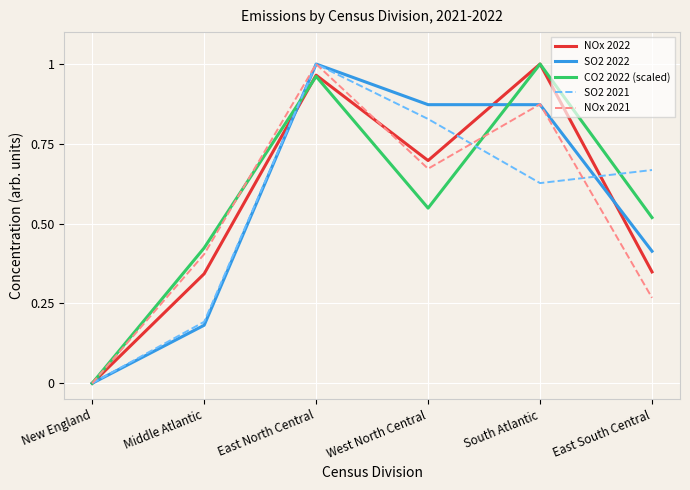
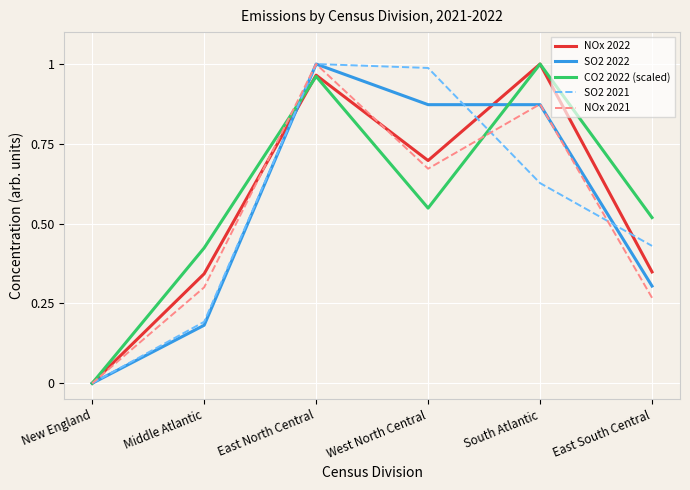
NOx 2021, Middle Atlantic: 0.40 -> 0.30
SO2 2021, West North Central: 0.83 -> 0.99
SO2 2022, East South Central: 0.41 -> 0.30
SO2 2021, East South Central: 0.67 -> 0.43
